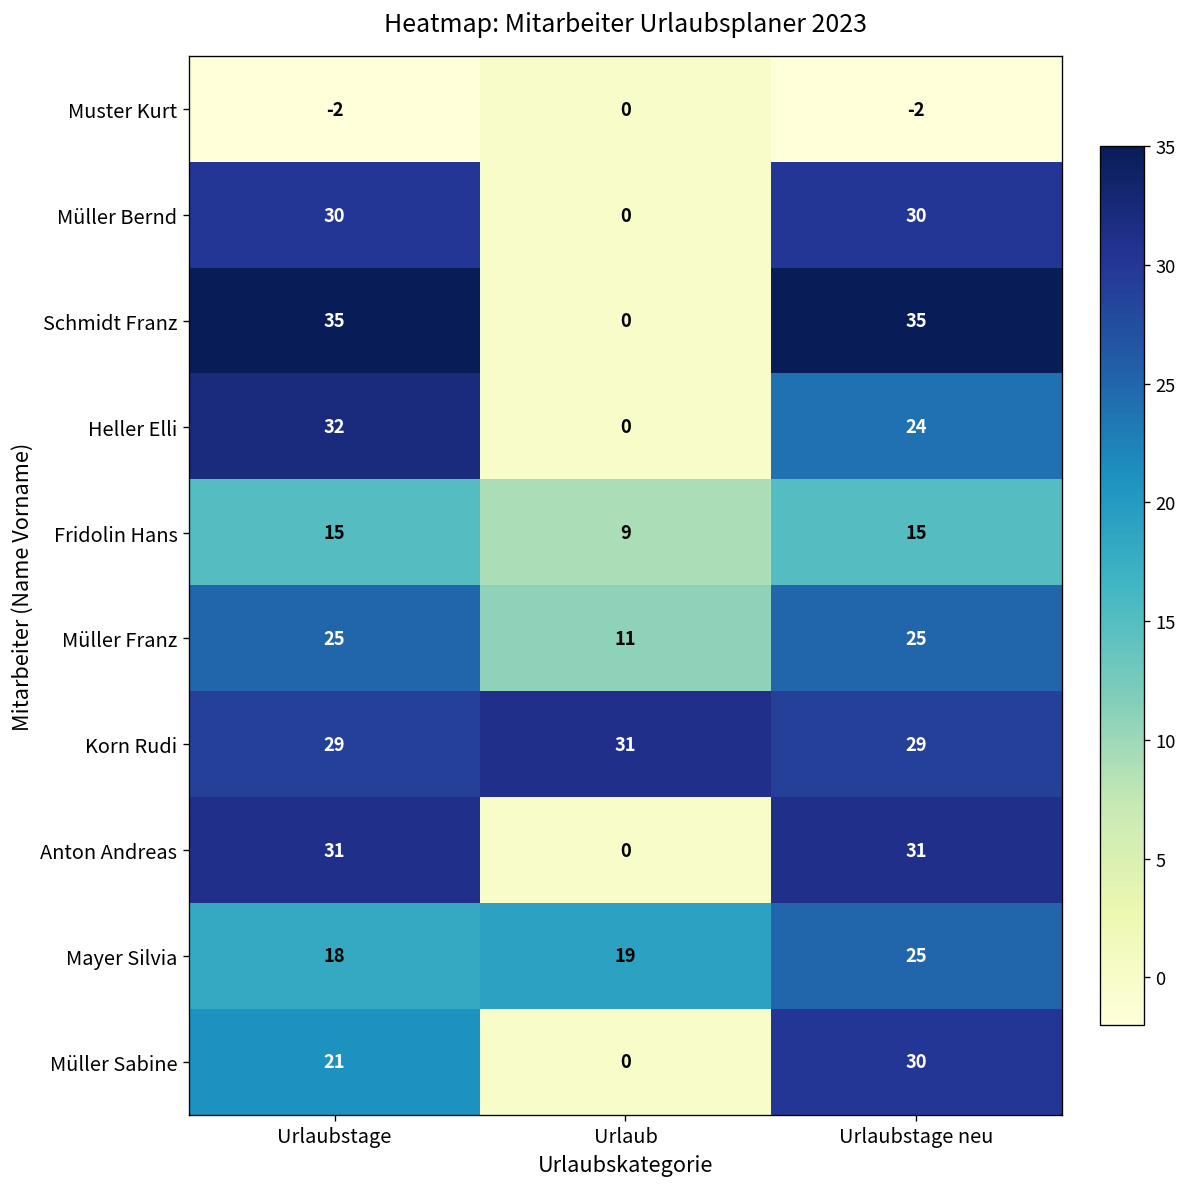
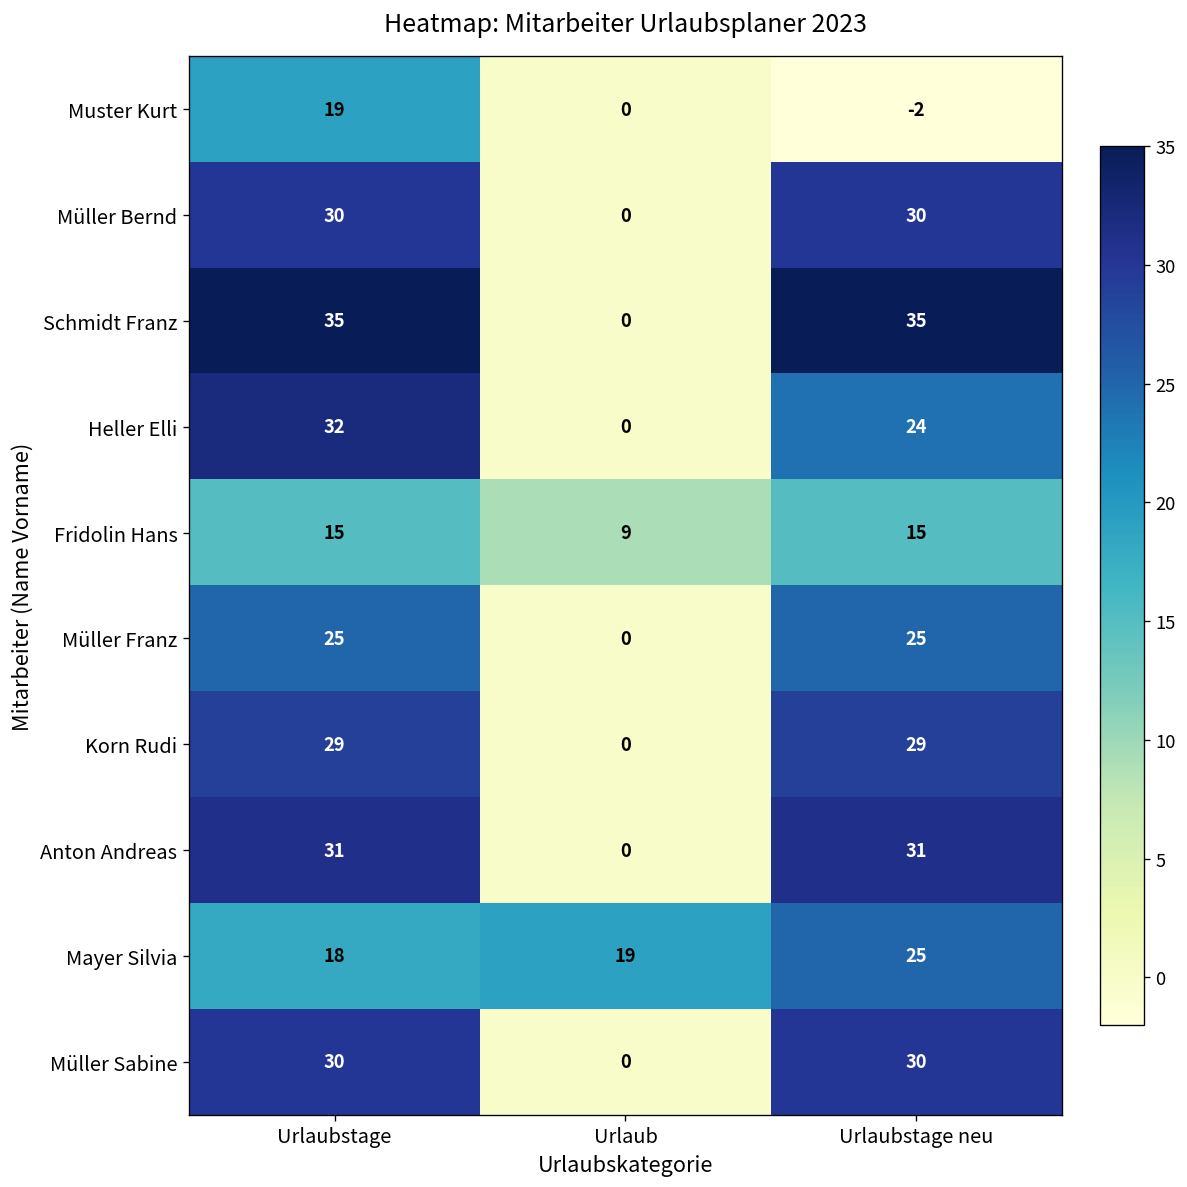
Muster Kurt, Urlaubstage: -2 -> 19
Müller Franz, Urlaub: 11 -> 0
Korn Rudi, Urlaub: 31 -> 0
Müller Sabine, Urlaubstage: 21 -> 30
